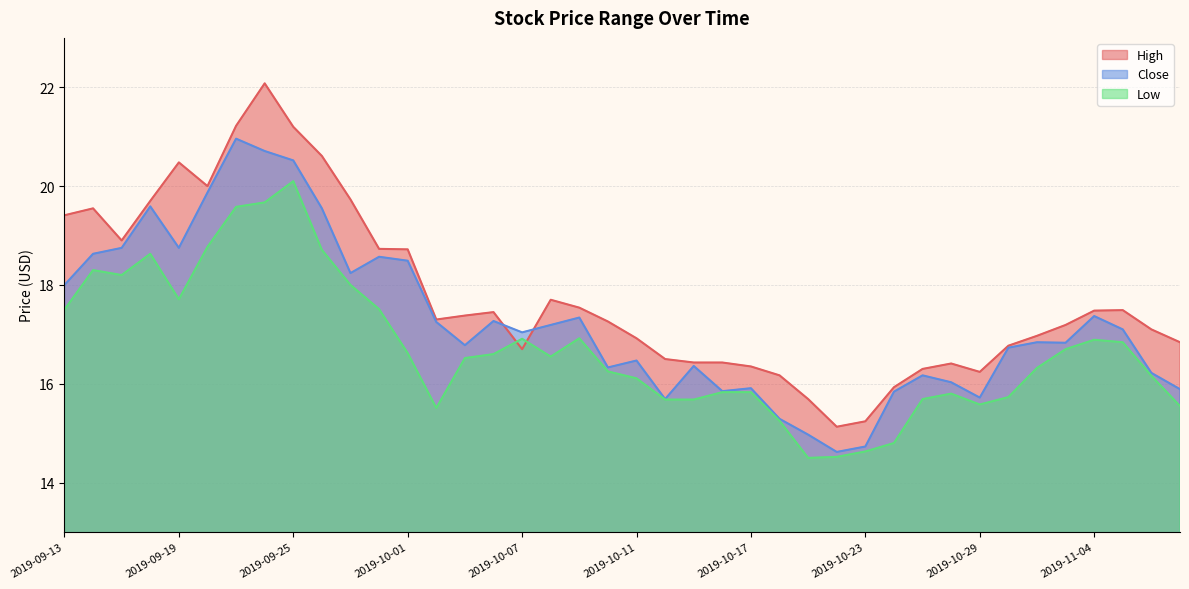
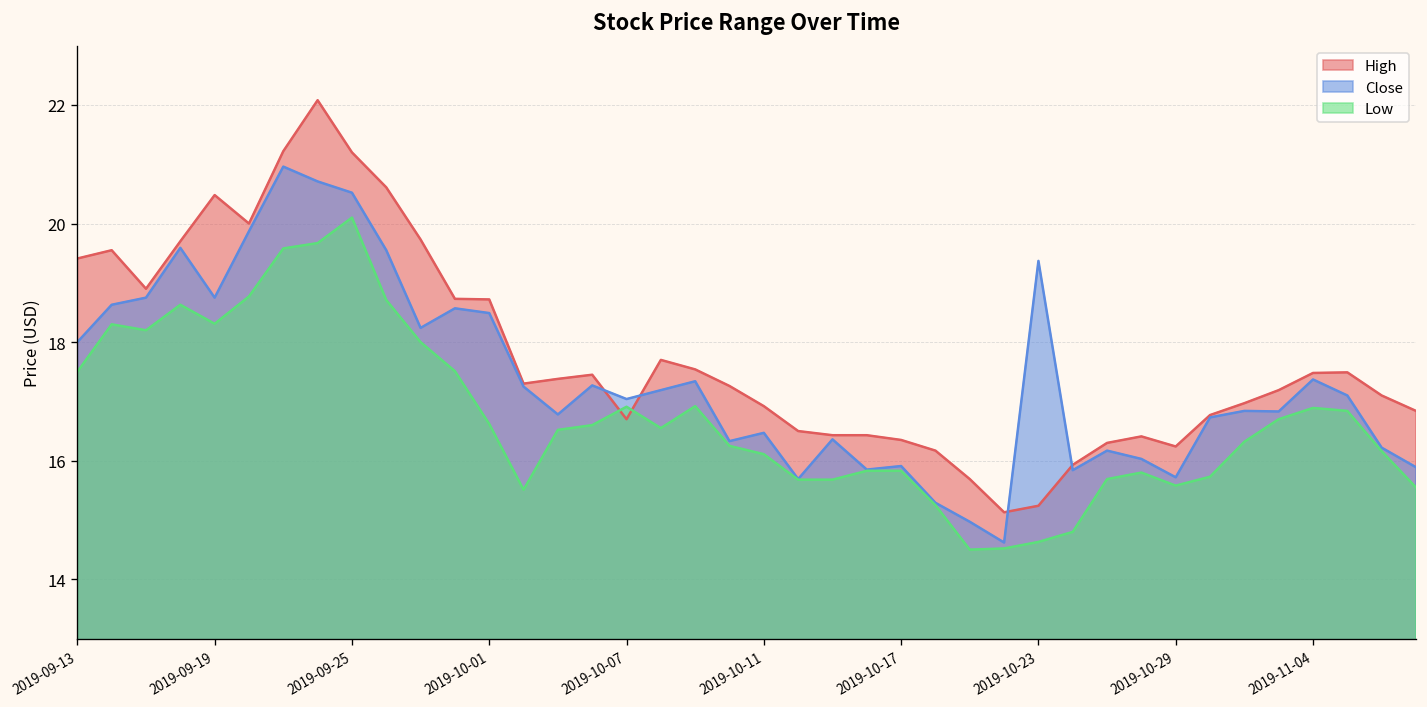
Low, 2019-09-19: 17.7 -> 18.3
Close, 2019-10-23: 14.7 -> 19.4
